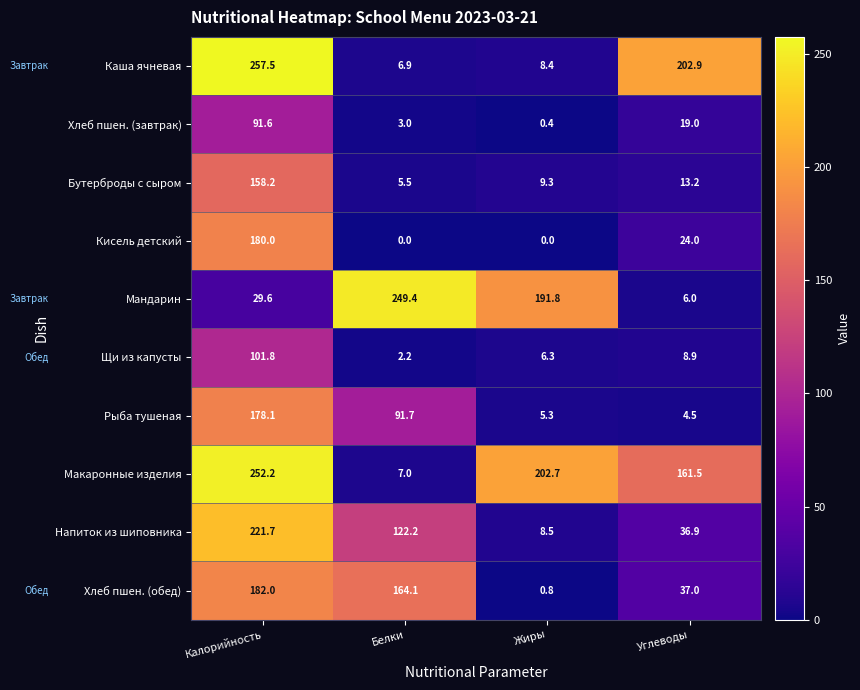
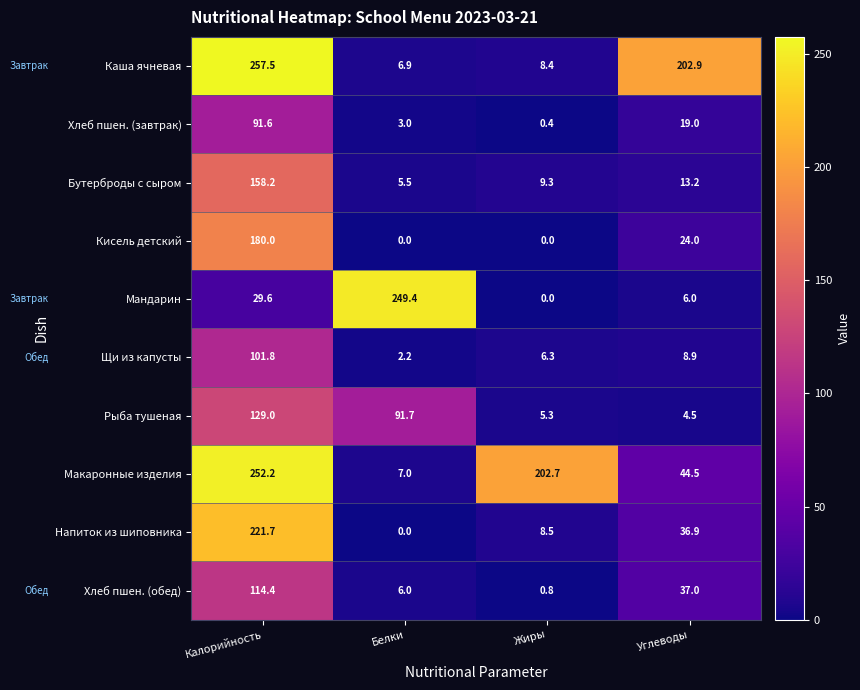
Мандарин, Жиры: 191.8 -> 0.0
Рыба тушеная, Калорийность: 178.1 -> 129.0
Макаронные изделия, Углеводы: 161.5 -> 44.5
Напиток из шиповника, Белки: 122.2 -> 0.0
Хлеб пшен. (обед), Калорийность: 182.0 -> 114.4
Хлеб пшен. (обед), Белки: 164.1 -> 6.0
